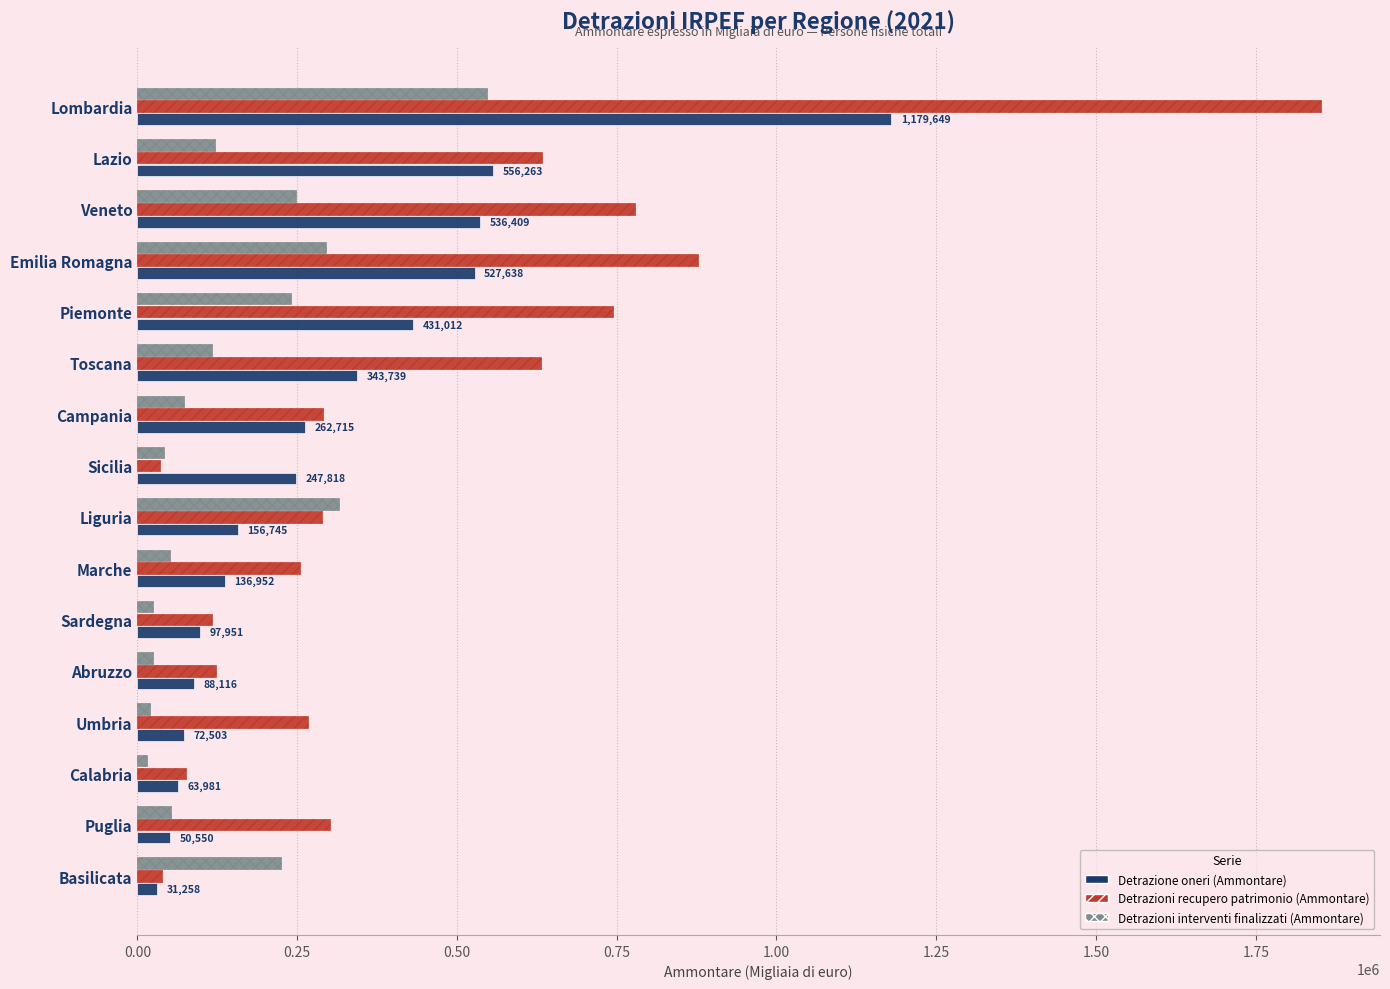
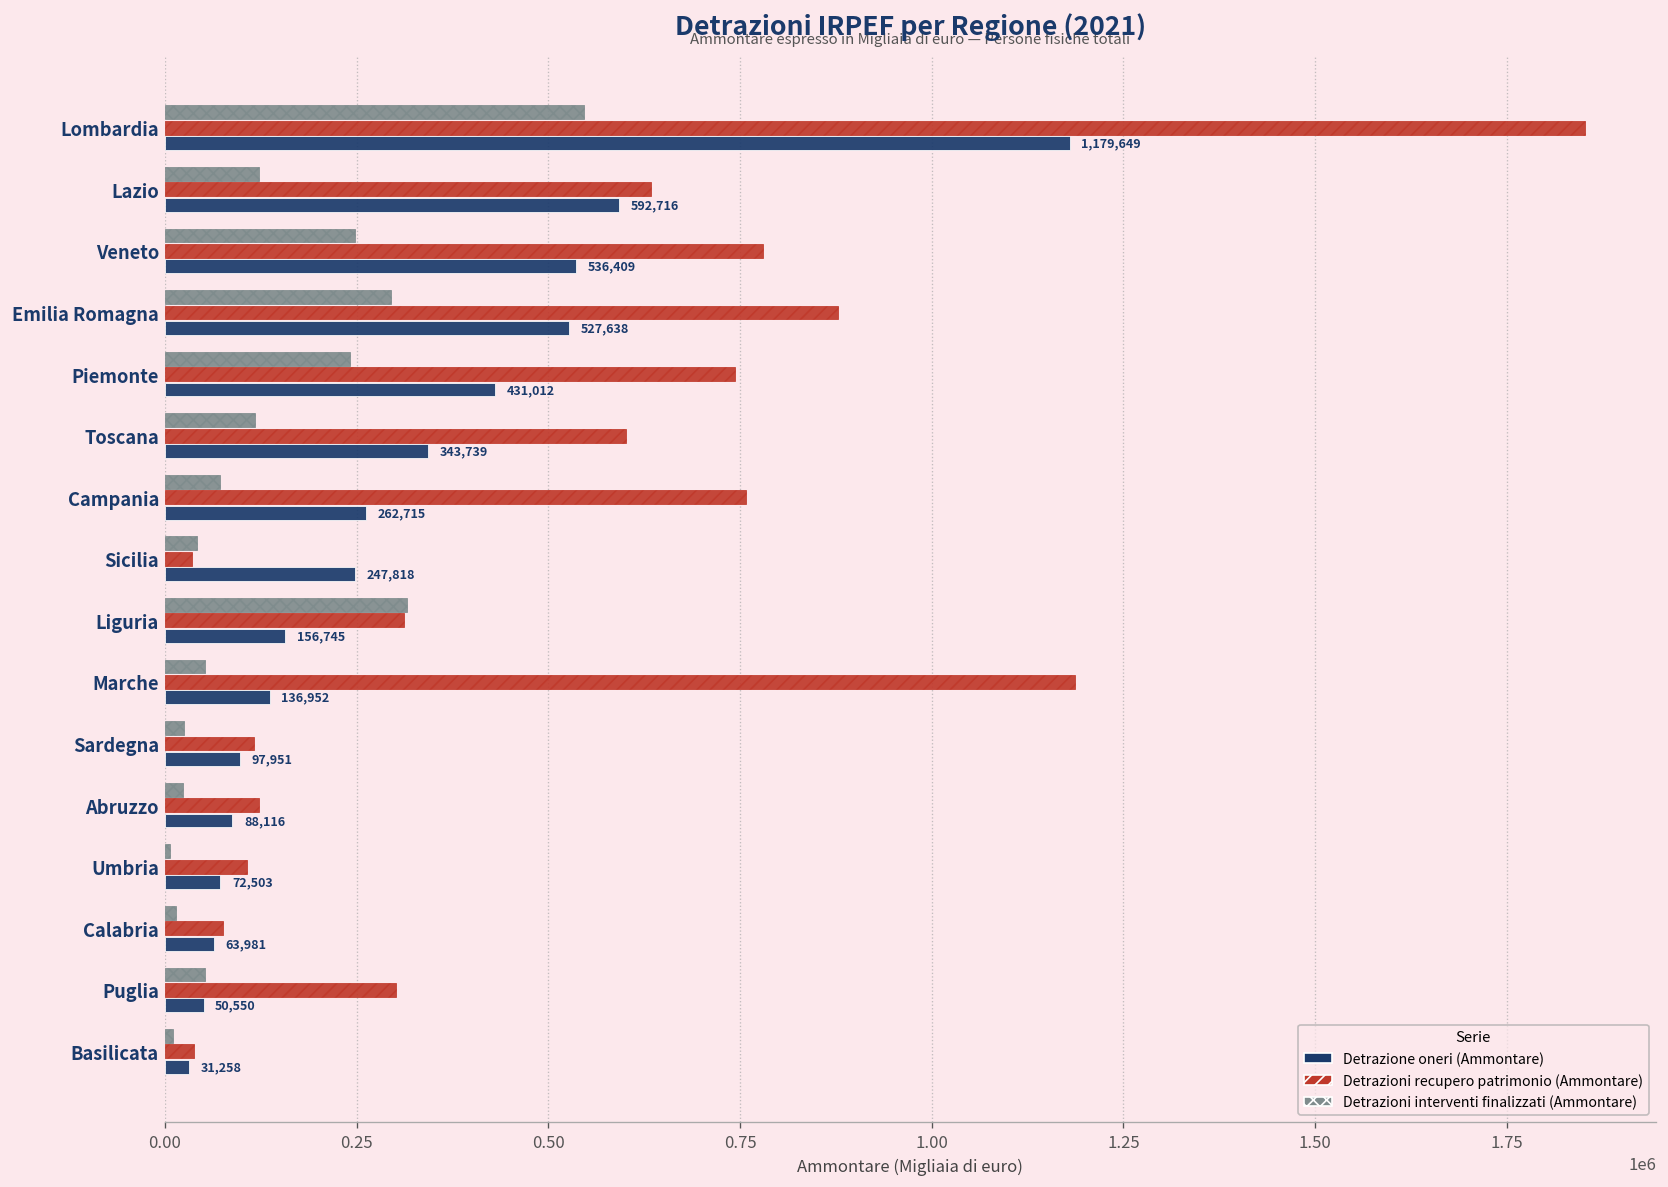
Detrazione oneri (Ammontare), Lazio: 556,263 -> 592,716
Detrazioni recupero patrimonio (Ammontare), Toscana: 630000 -> 600000
Detrazioni recupero patrimonio (Ammontare), Campania: 290000 -> 760000
Detrazioni recupero patrimonio (Ammontare), Liguria: 290000 -> 310000
Detrazioni recupero patrimonio (Ammontare), Marche: 250000 -> 1190000
Detrazioni interventi finalizzati (Ammontare), Umbria: 20000 -> 10000
Detrazioni recupero patrimonio (Ammontare), Umbria: 270000 -> 110000
Detrazioni interventi finalizzati (Ammontare), Basilicata: 230000 -> 10000
